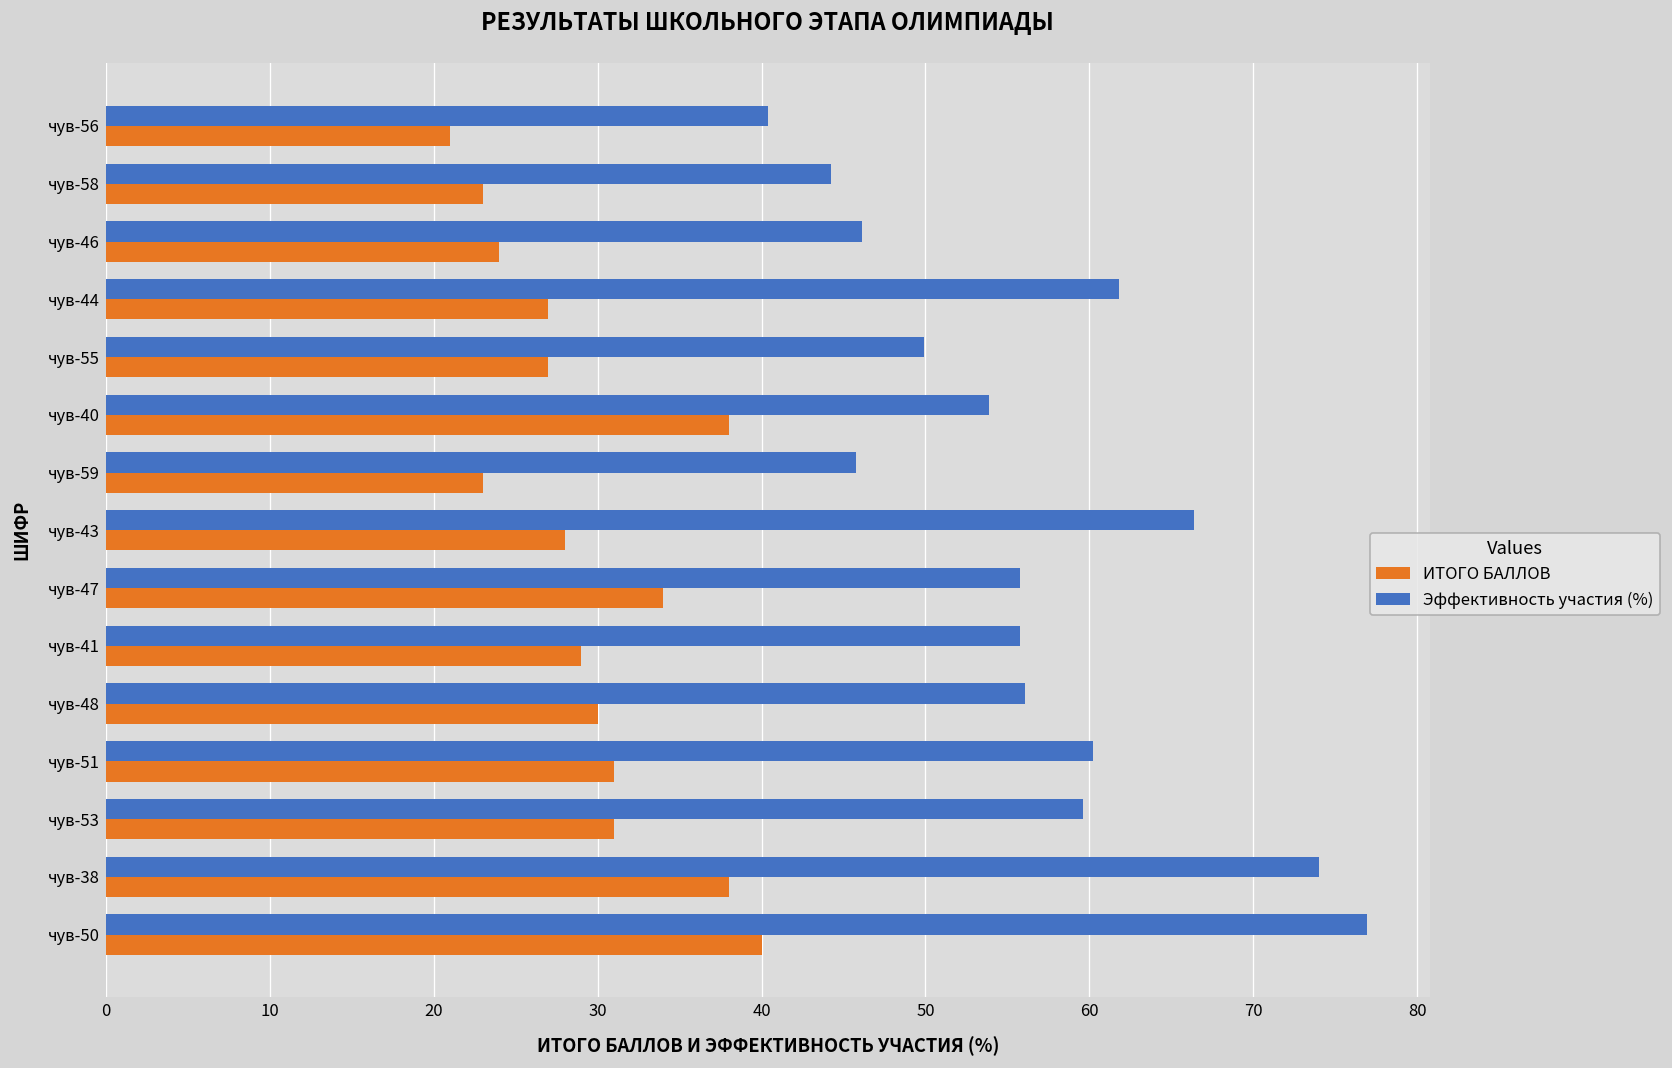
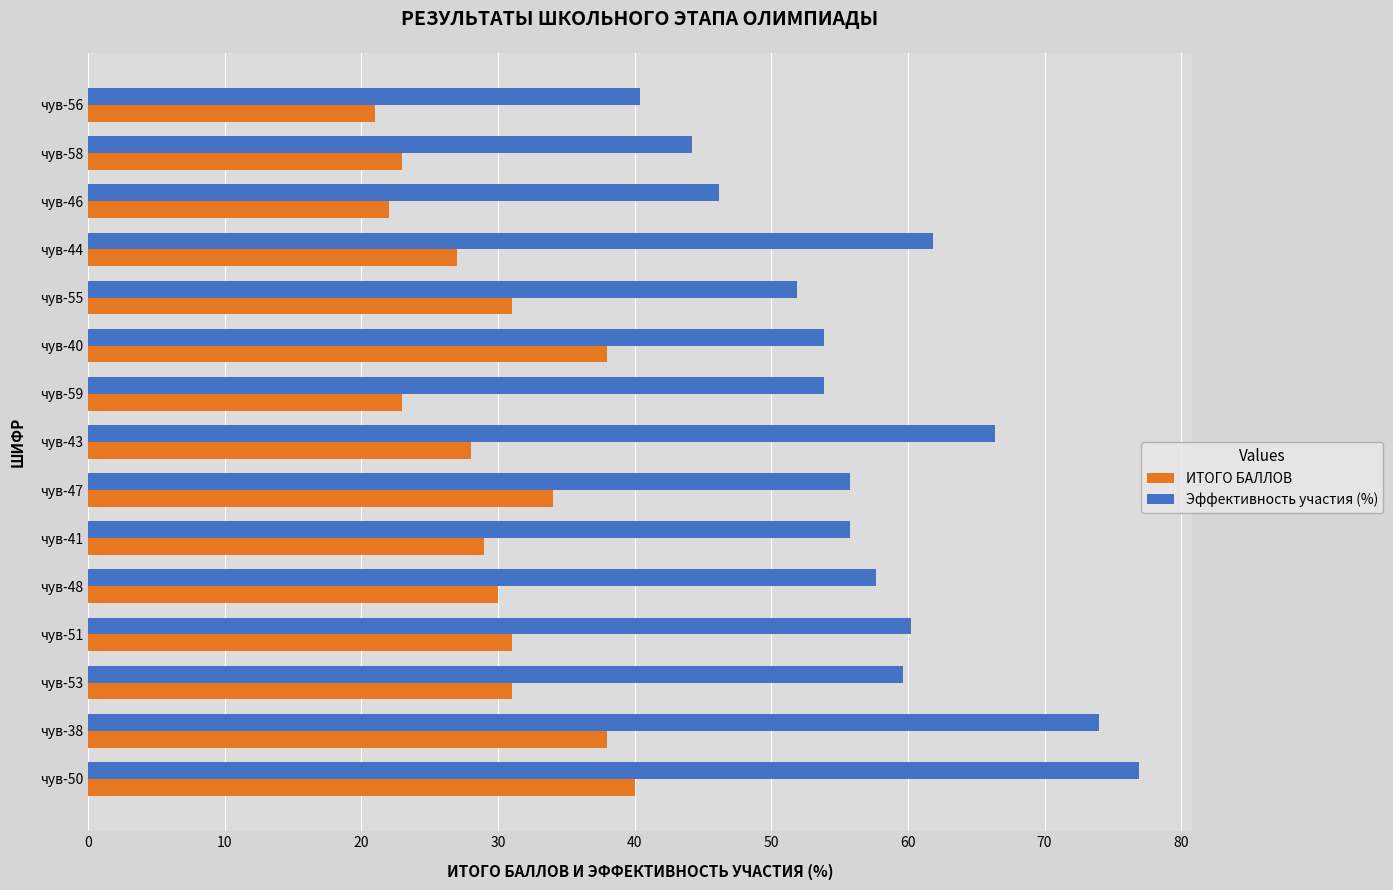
ИТОГО БАЛЛОВ, чув-46: 24 -> 22
Эффективность участия (%), чув-55: 49.9 -> 51.9
ИТОГО БАЛЛОВ, чув-55: 27 -> 31
Эффективность участия (%), чув-59: 45.8 -> 53.9
Эффективность участия (%), чув-48: 56.1 -> 57.7
